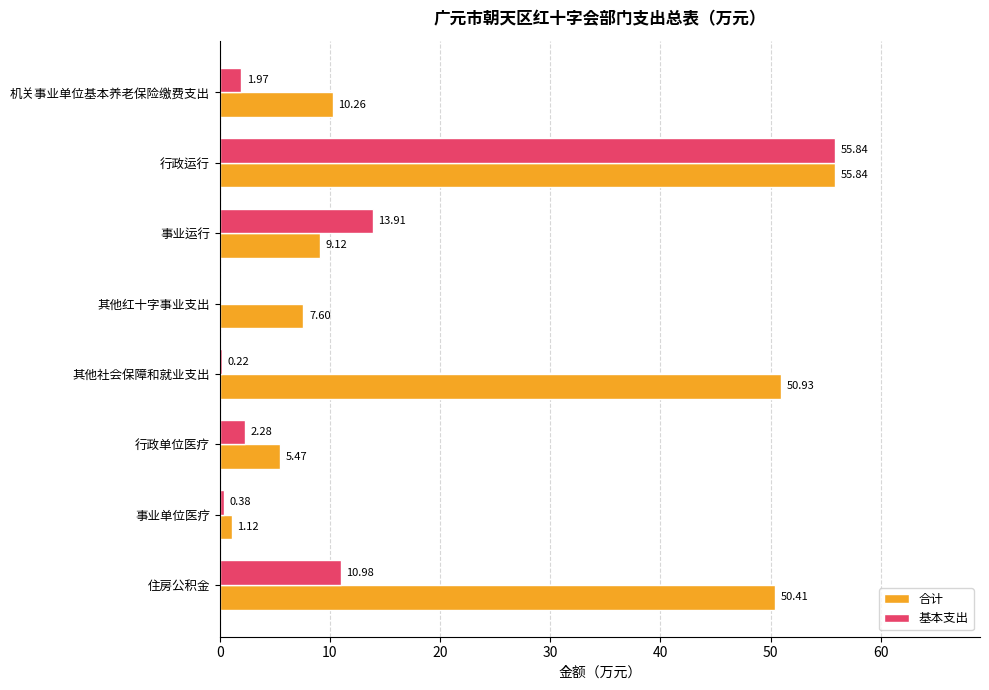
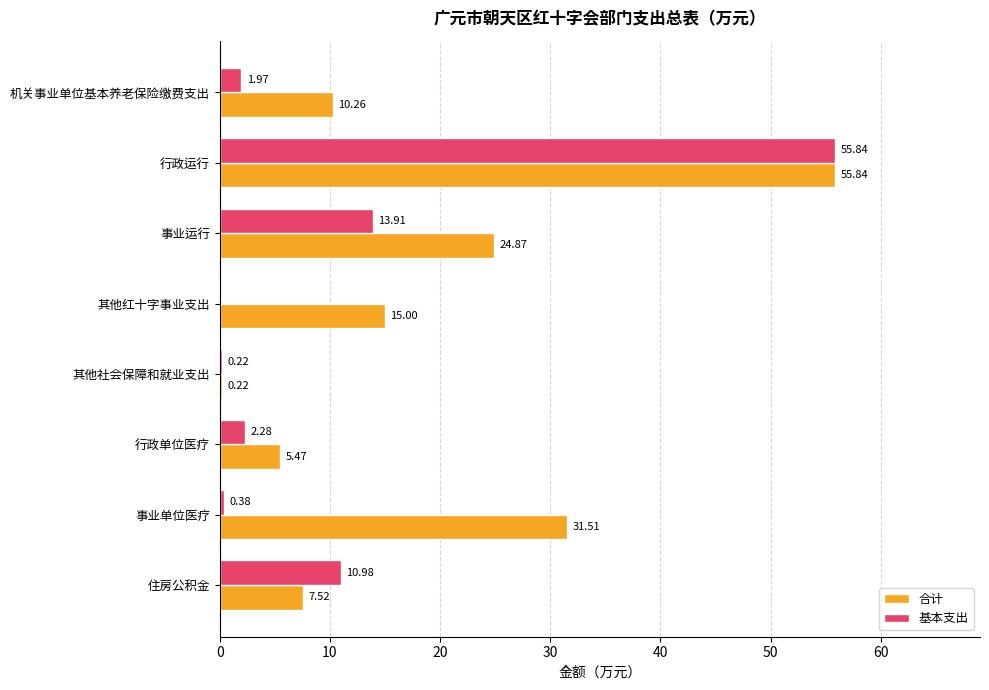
合计, 事业运行: 9.12 -> 24.87
合计, 其他红十字事业支出: 7.60 -> 15.00
合计, 其他社会保障和就业支出: 50.93 -> 0.22
合计, 事业单位医疗: 1.12 -> 31.51
合计, 住房公积金: 50.41 -> 7.52
